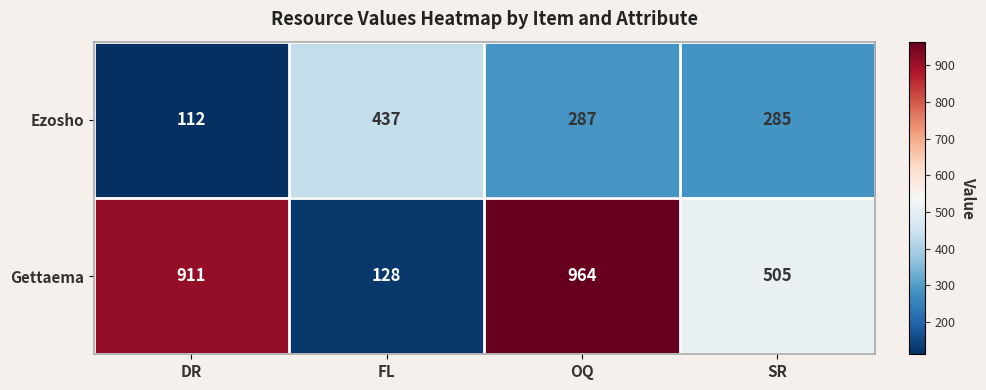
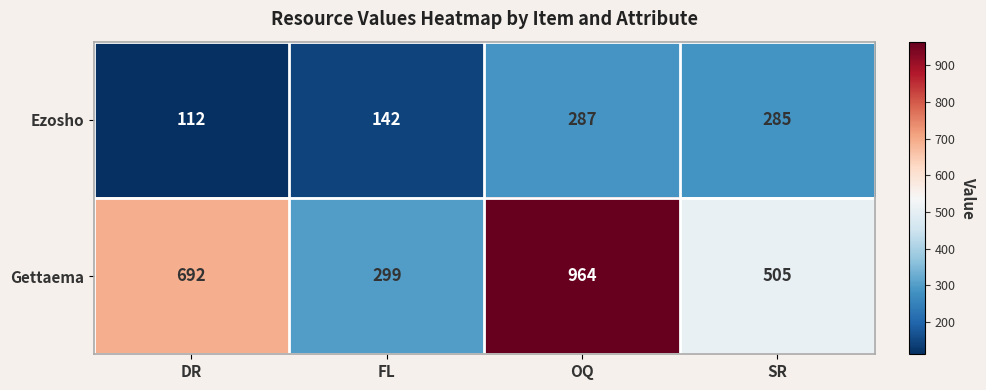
Ezosho, FL: 437 -> 142
Gettaema, DR: 911 -> 692
Gettaema, FL: 128 -> 299
